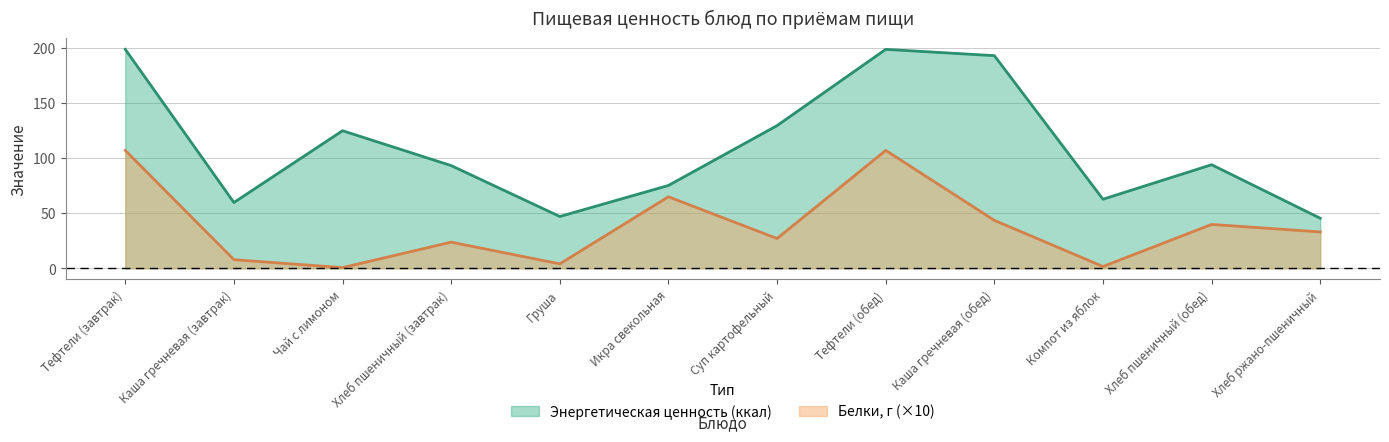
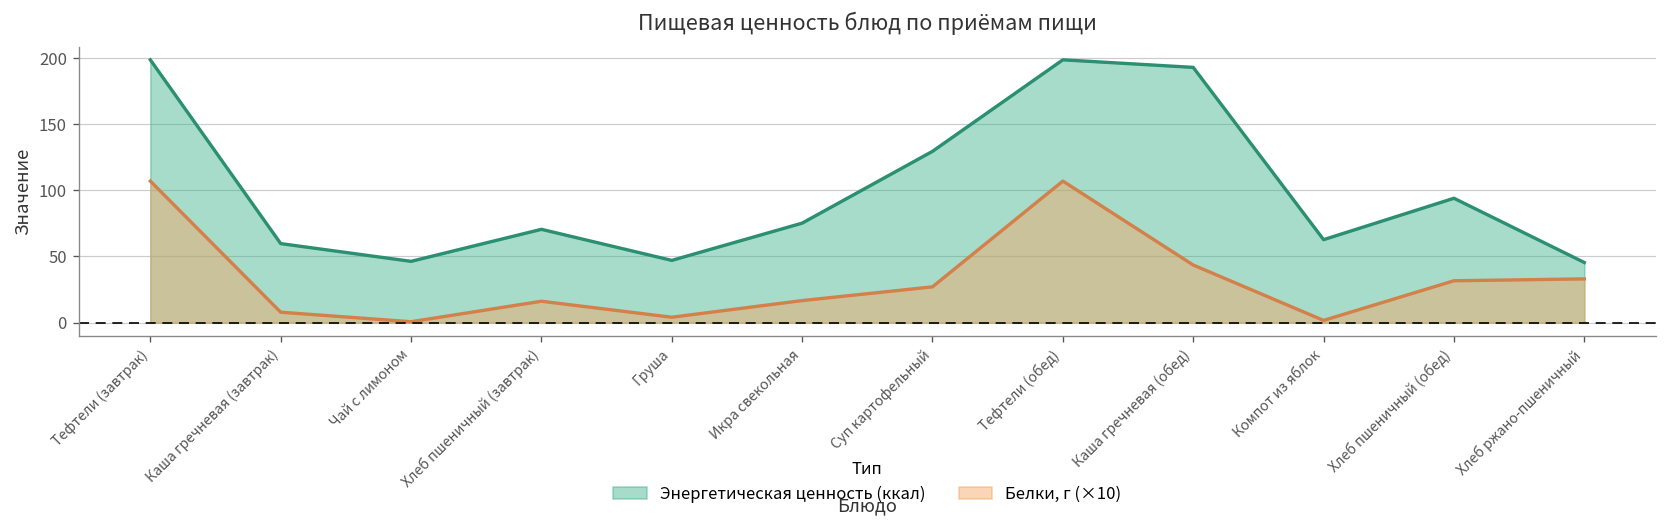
Энергетическая ценность (ккал), Чай с лимоном: 125 -> 46
Энергетическая ценность (ккал), Хлеб пшеничный (завтрак): 93 -> 71
Белки, г (×10), Хлеб пшеничный (завтрак): 24 -> 16
Белки, г (×10), Икра свекольная: 65 -> 17
Белки, г (×10), Хлеб пшеничный (обед): 40 -> 32
